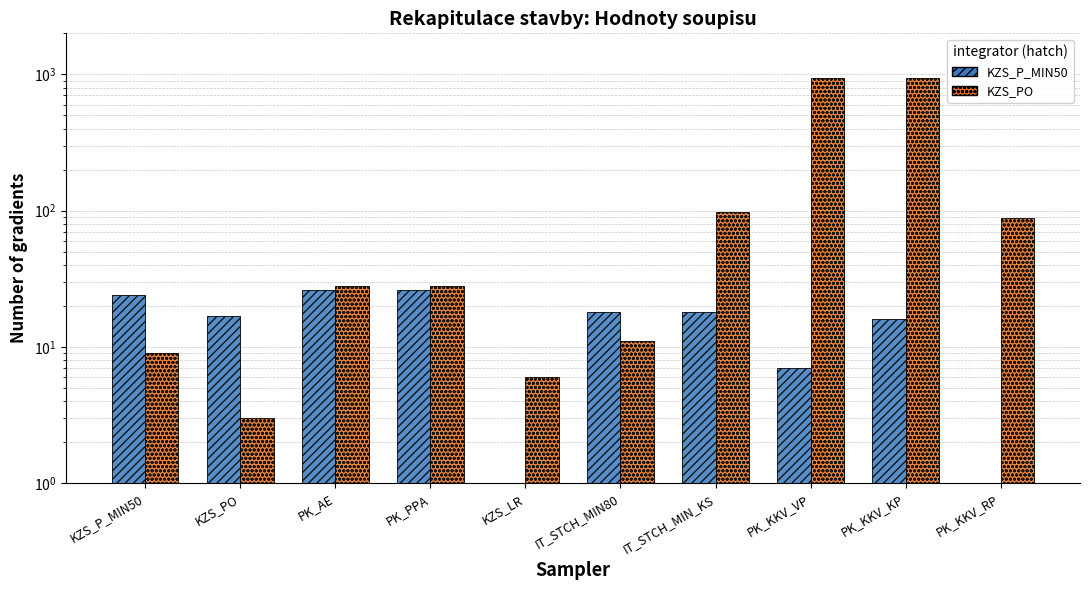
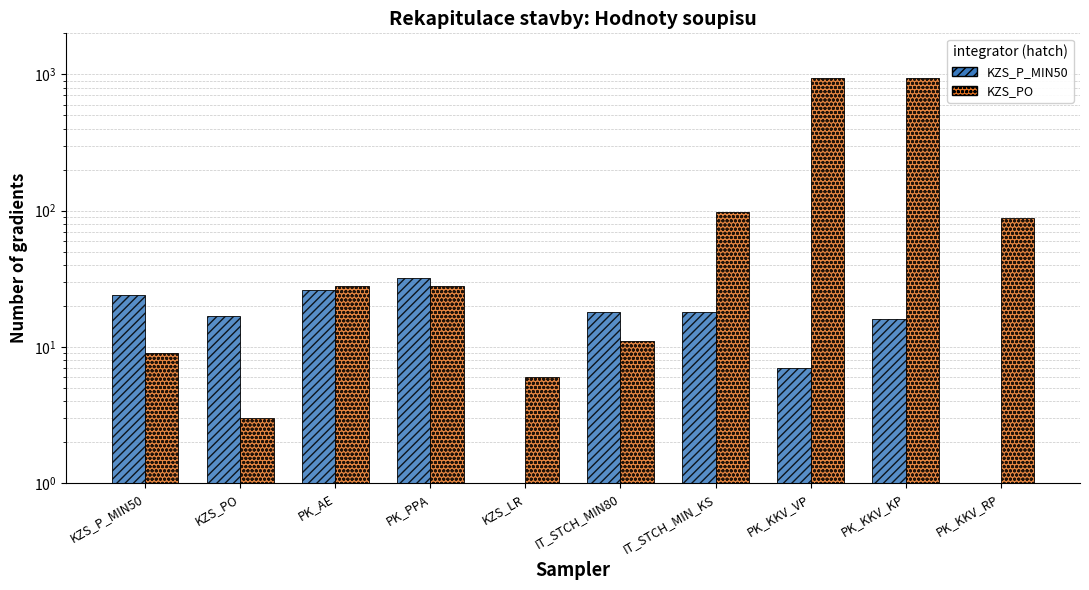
KZS_P_MIN50, PK_PPA: 26 -> 32
